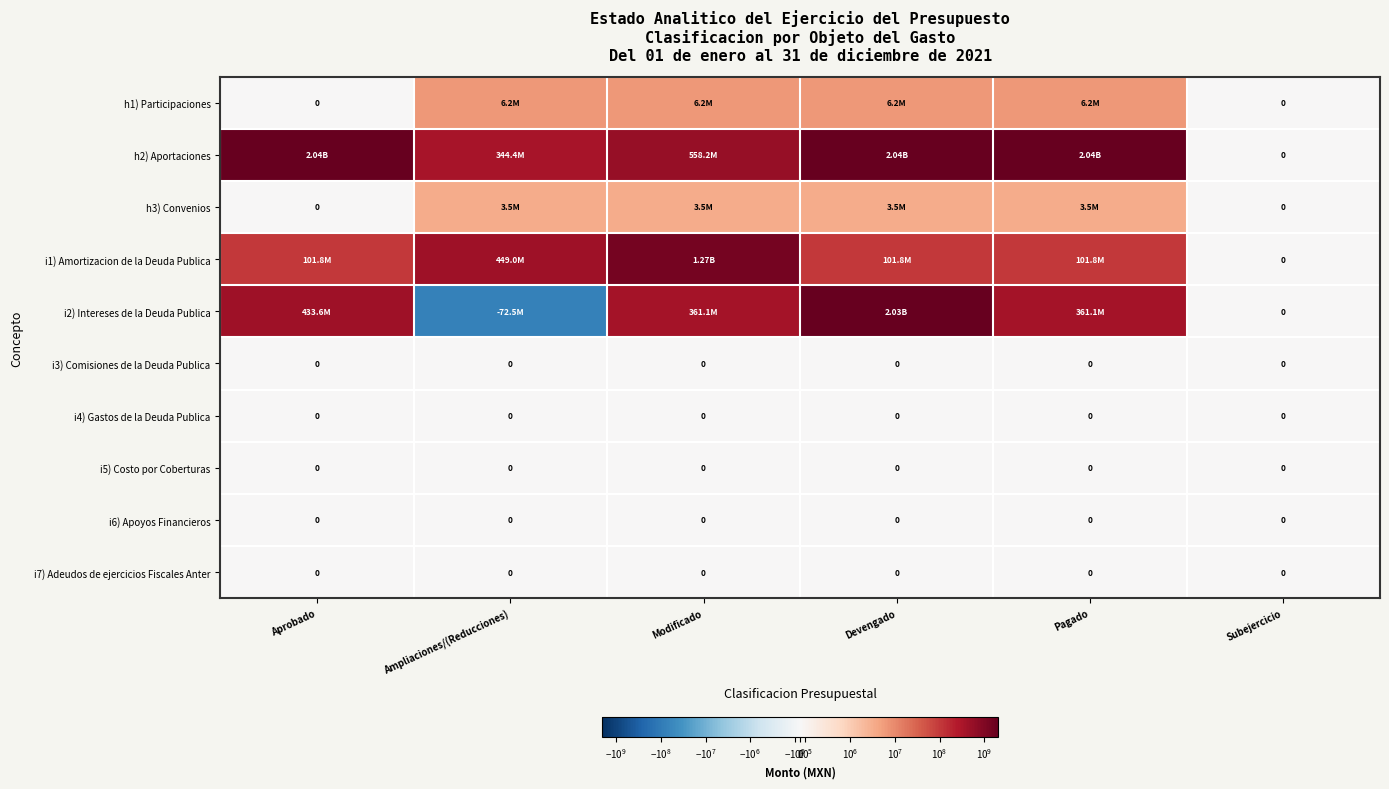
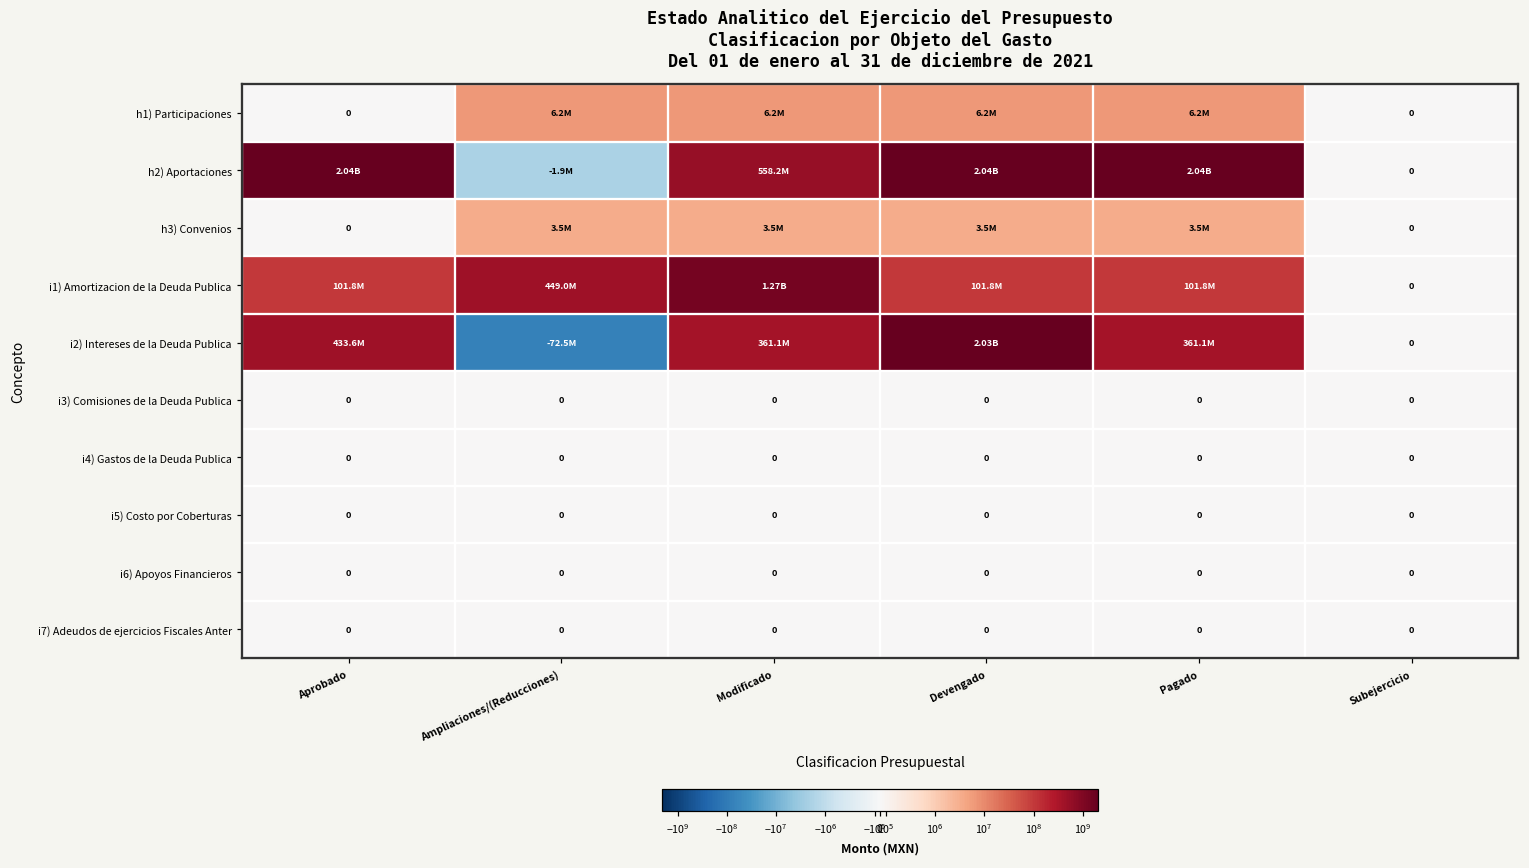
h2) Aportaciones, Ampliaciones/(Reducciones): 344.4M -> -1.9M
